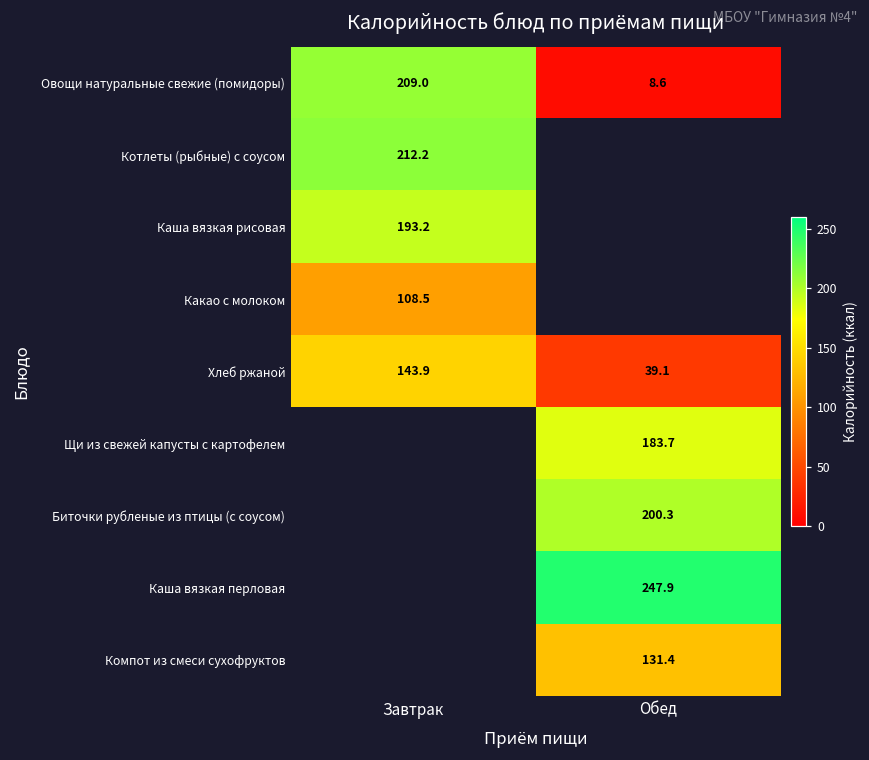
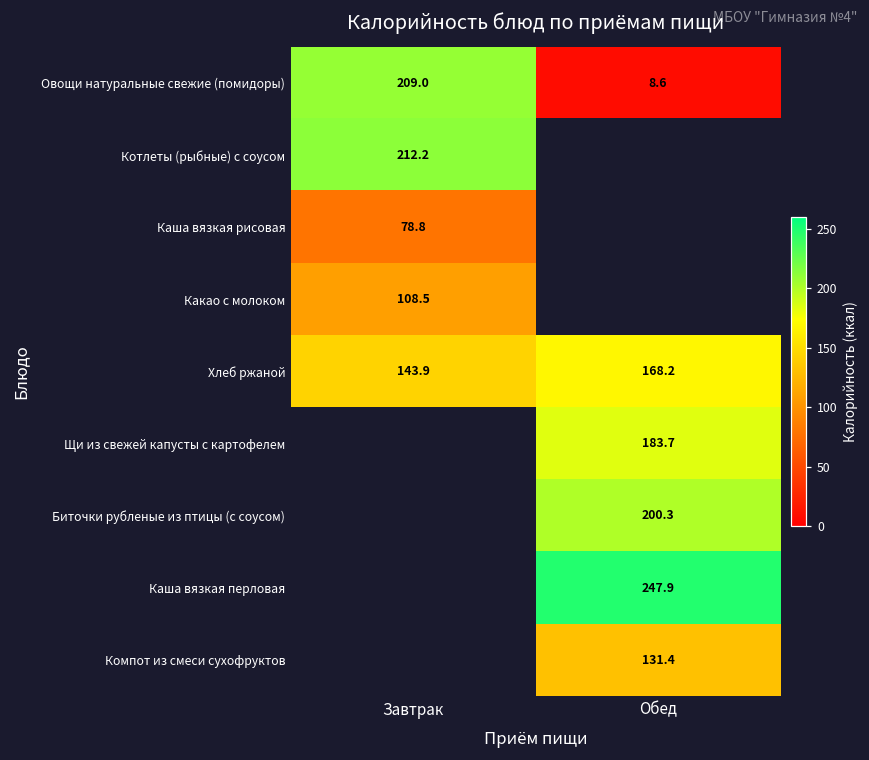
Каша вязкая рисовая, Завтрак: 193.2 -> 78.8
Хлеб ржаной, Обед: 39.1 -> 168.2
